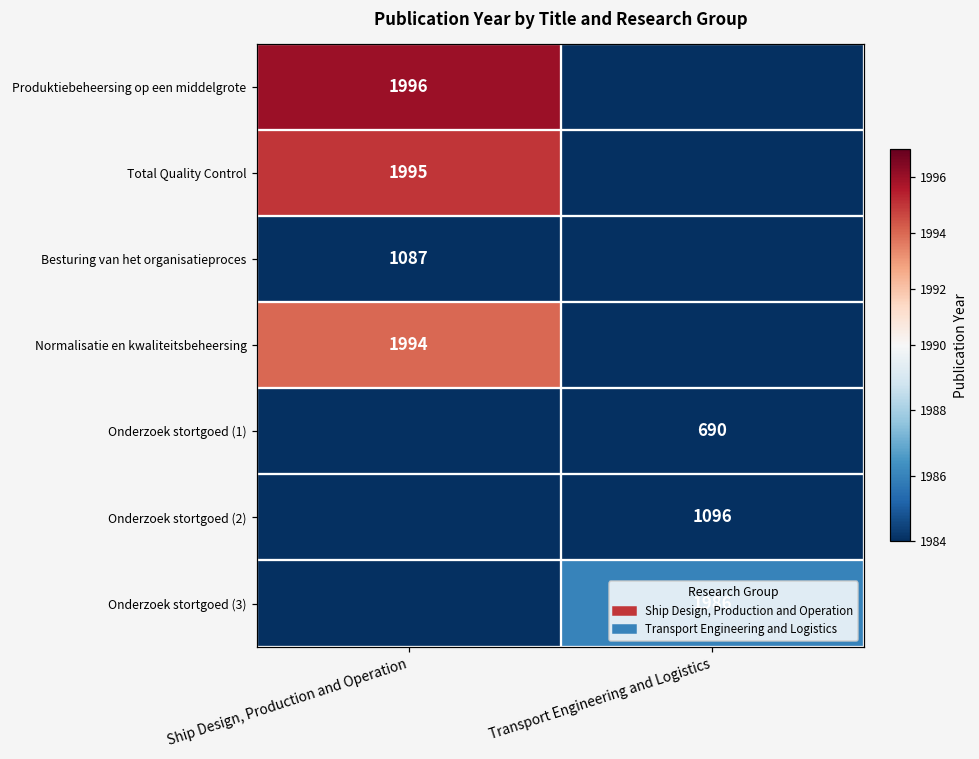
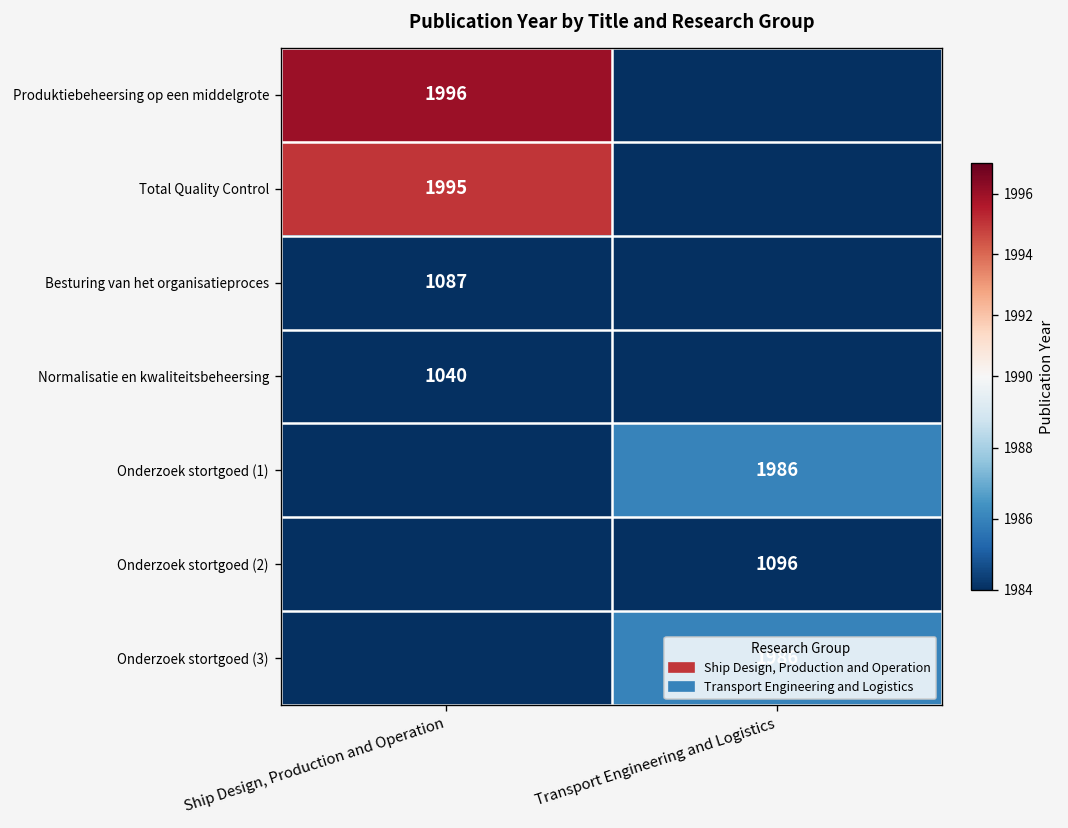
Normalisatie en kwaliteitsbeheersing, Ship Design, Production and Operation: 1994 -> 1040
Onderzoek stortgoed (1), Transport Engineering and Logistics: 690 -> 1986
